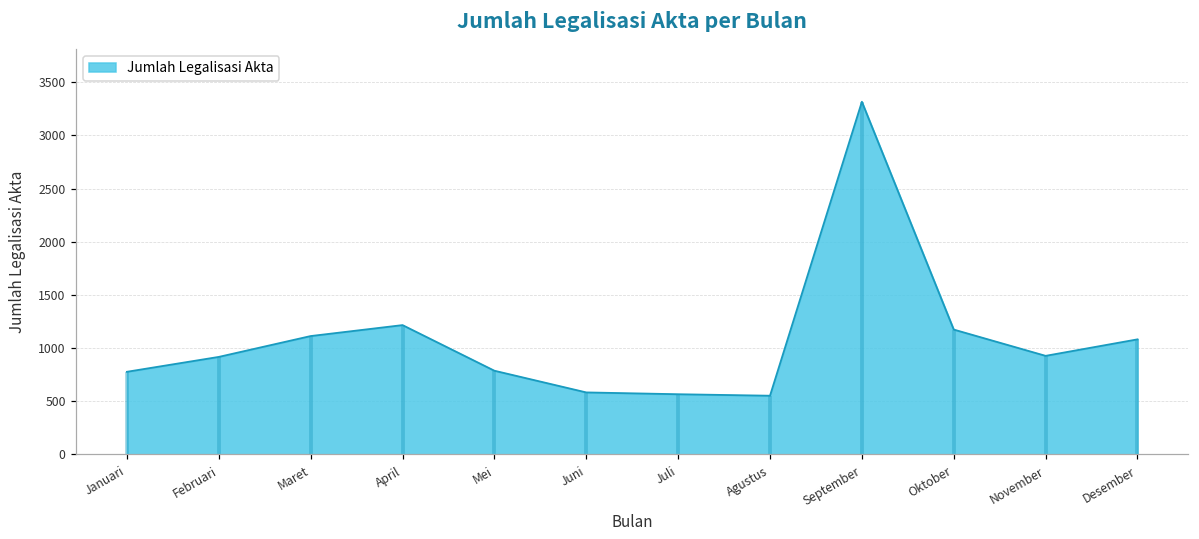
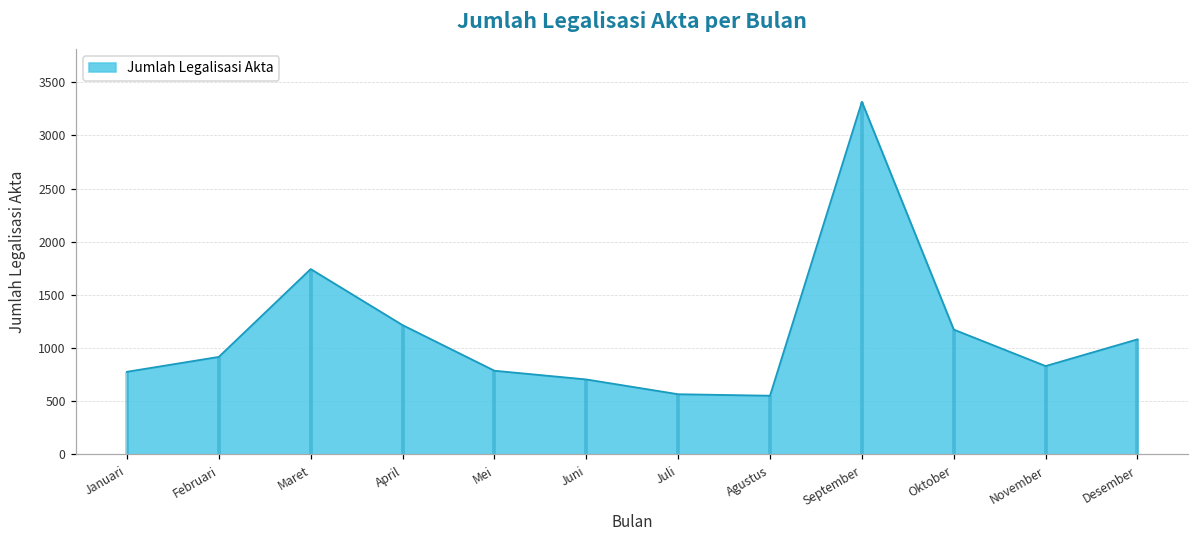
Maret: 1100 -> 1700
Juni: 600 -> 700
November: 900 -> 800
